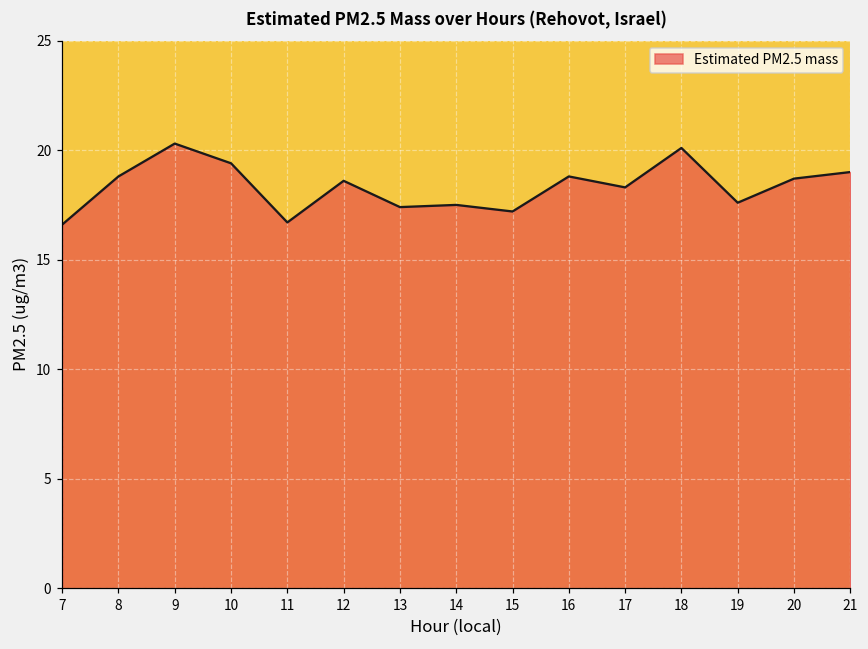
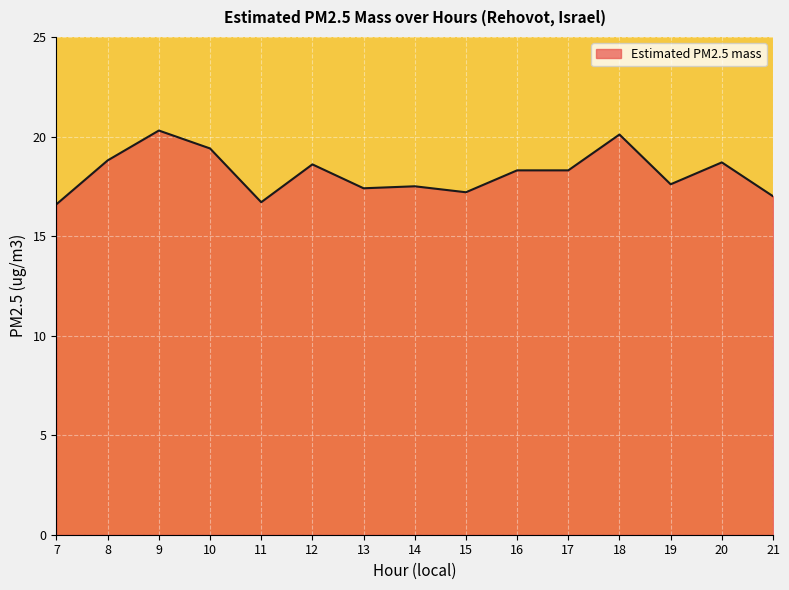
16: 18.8 -> 18.3
21: 19 -> 17
